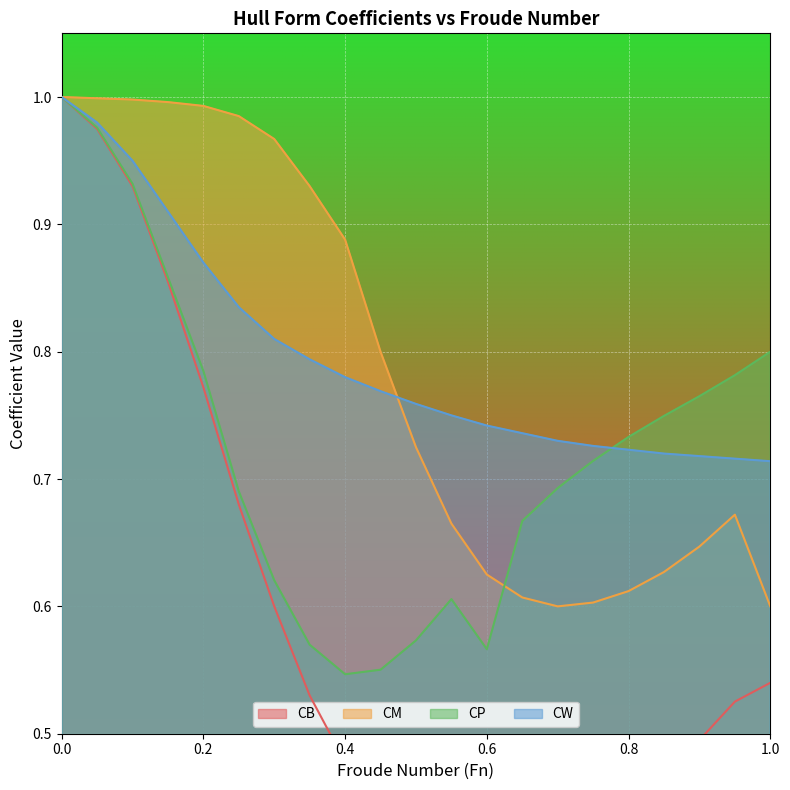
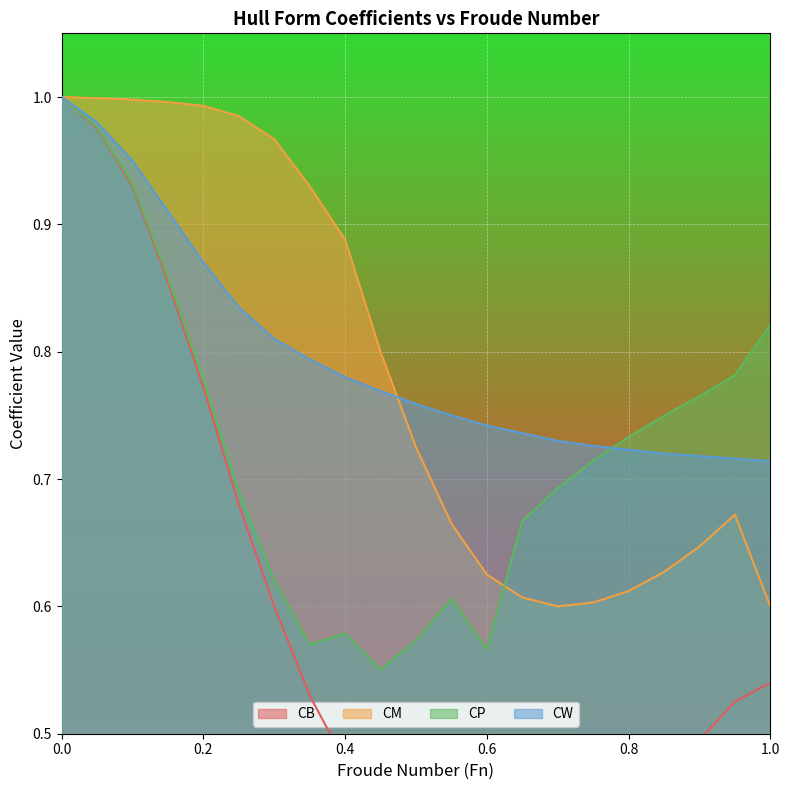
CP, 0.2: 0.785 -> 0.777
CP, 0.4: 0.547 -> 0.579
CP, 1.0: 0.800 -> 0.821
